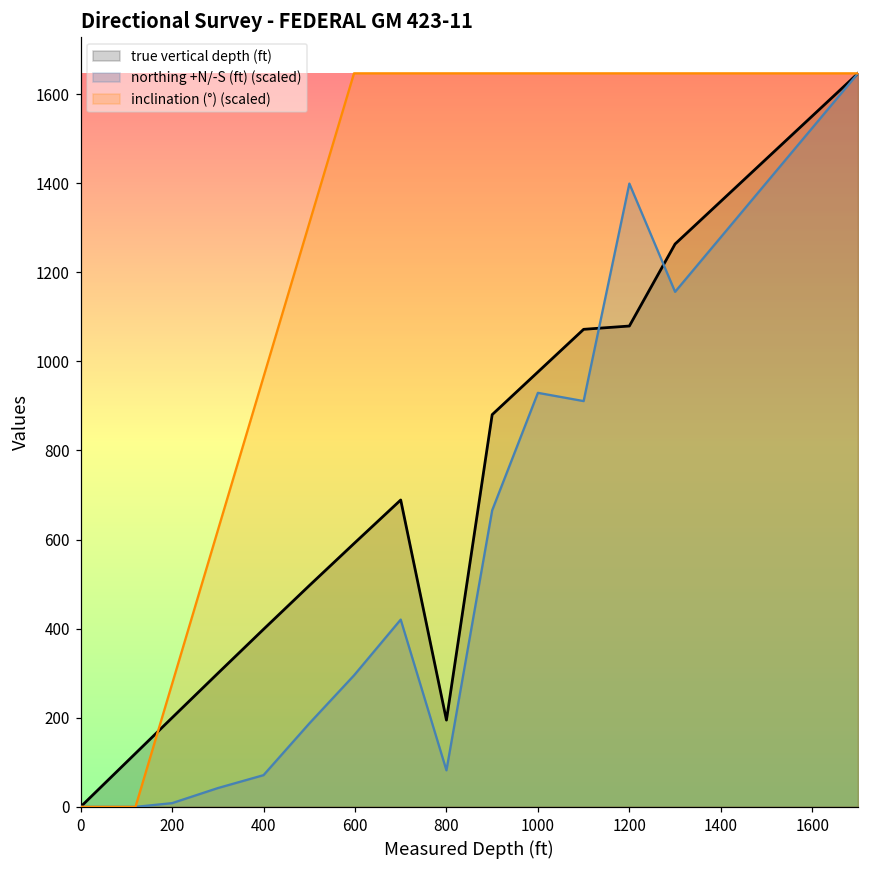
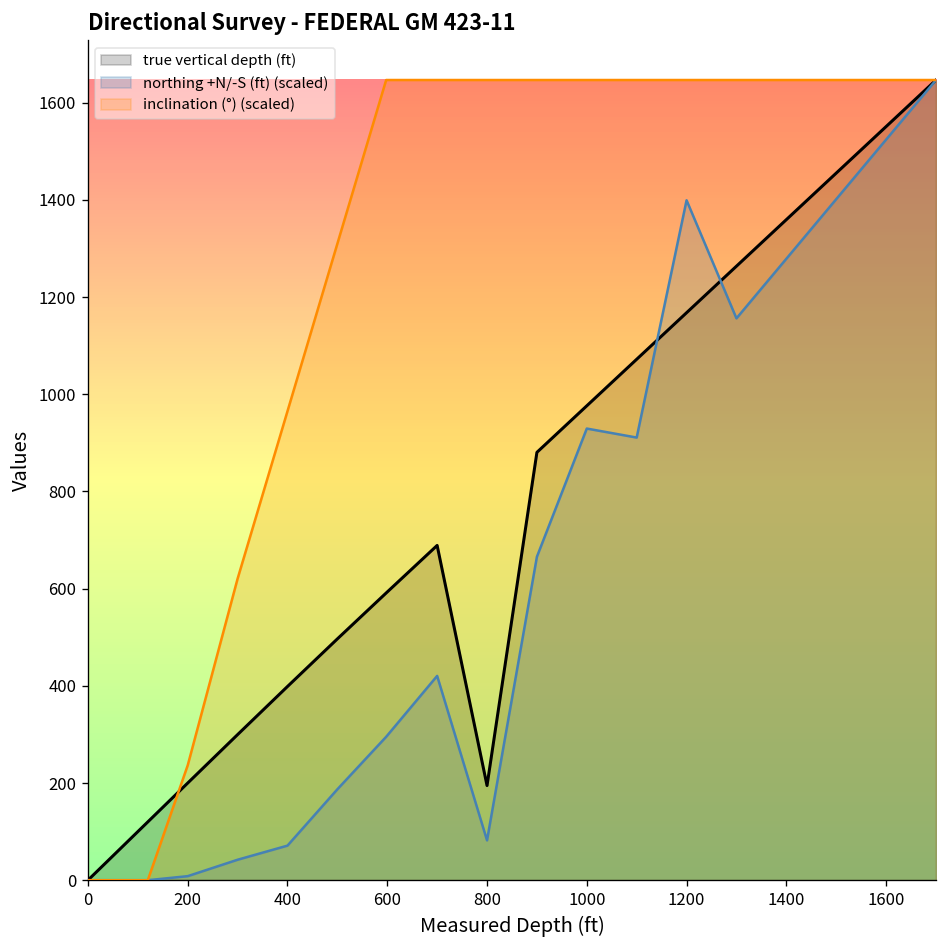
inclination (°) (scaled), 200: 280 -> 240
true vertical depth (ft), 1200: 1080 -> 1170
